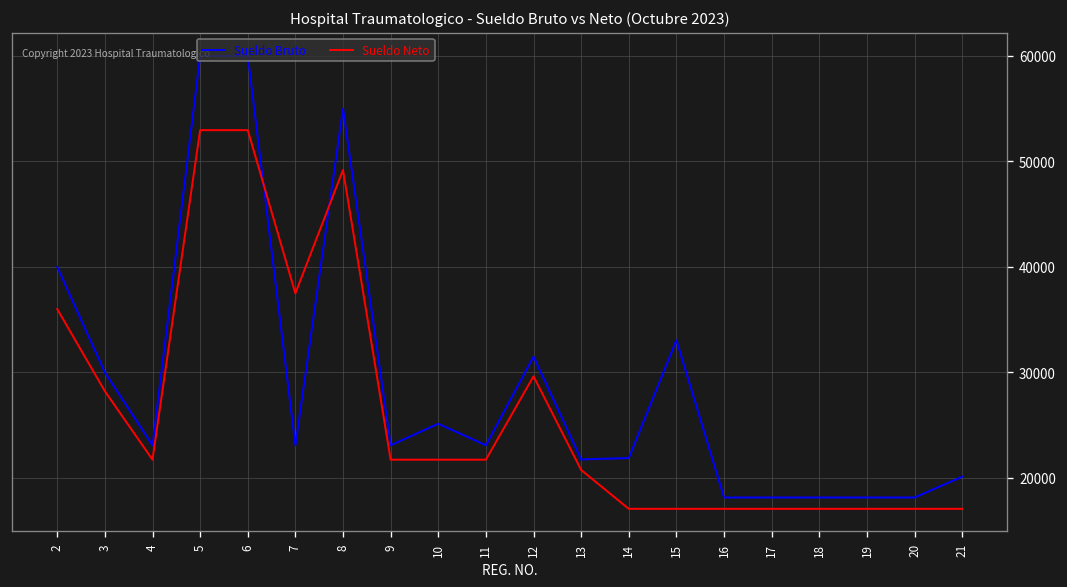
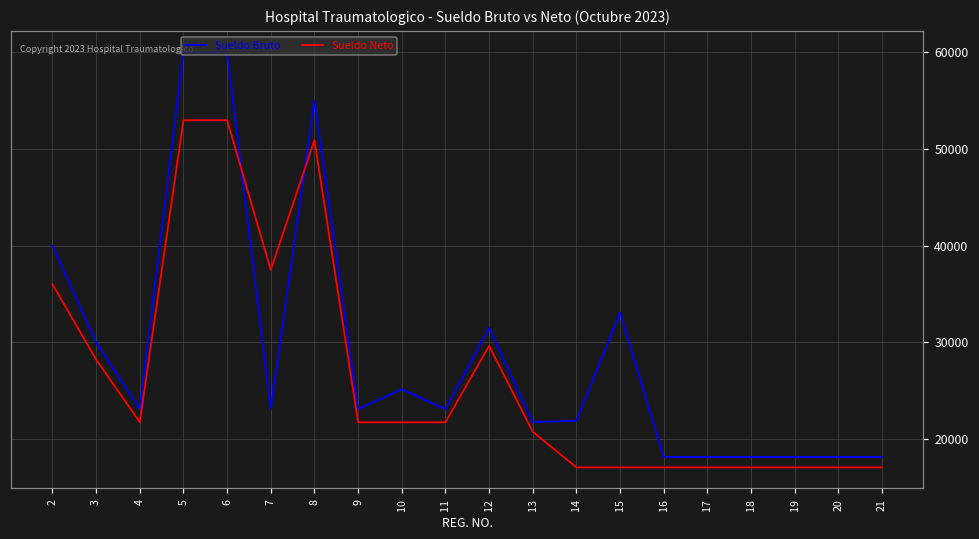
Sueldo Neto, 8: 49000 -> 51000
Sueldo Bruto, 21: 20000 -> 18000
